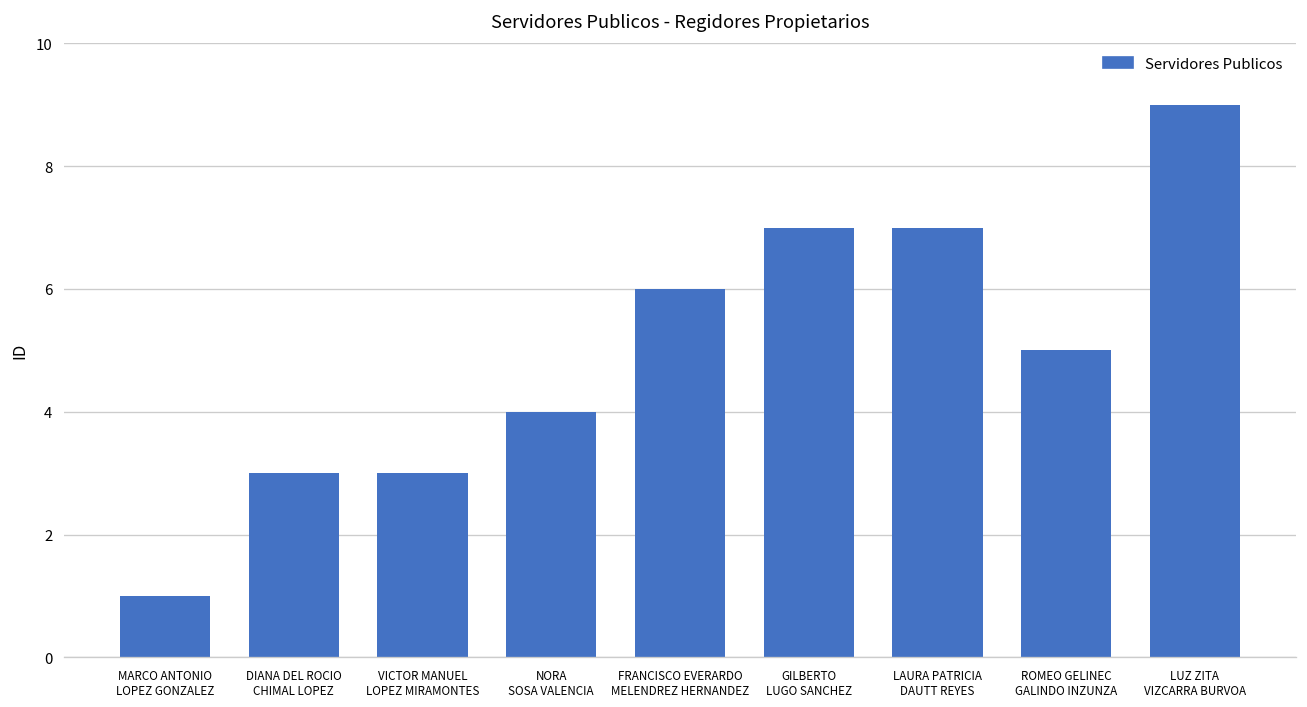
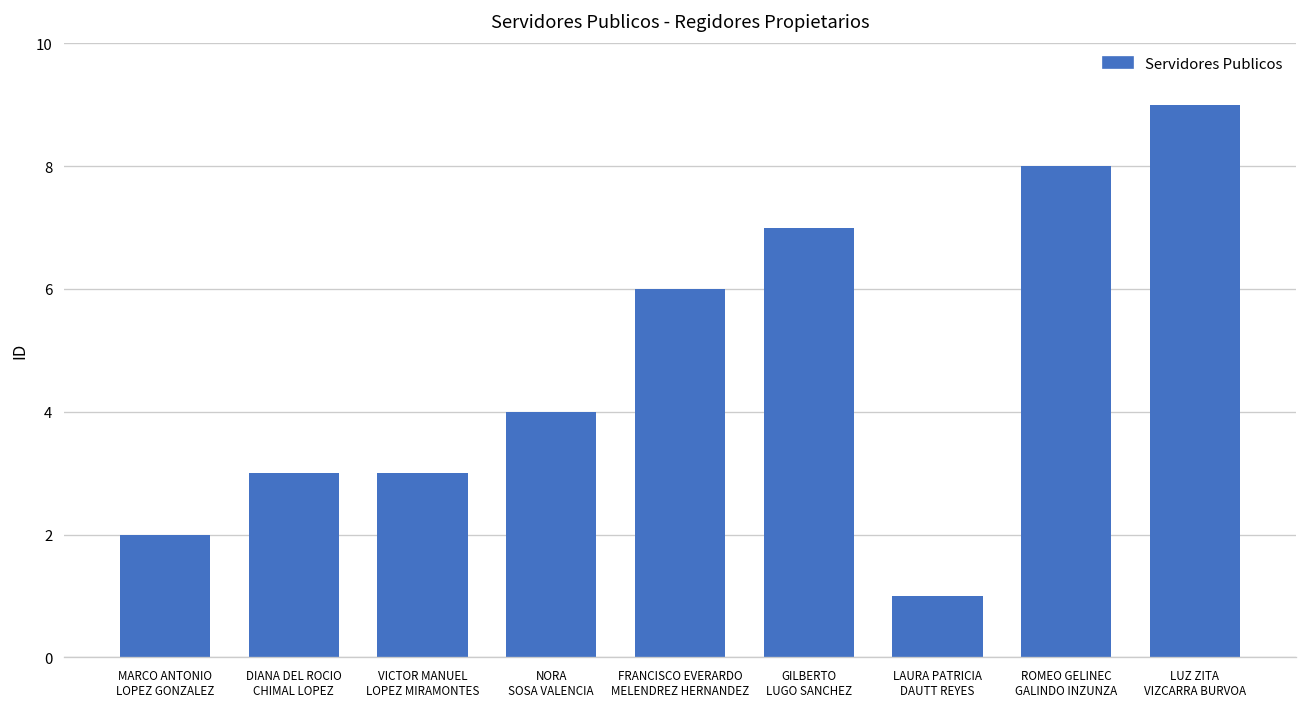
MARCO ANTONIO LOPEZ GONZALEZ: 1 -> 2
LAURA PATRICIA DAUTT REYES: 7 -> 1
ROMEO GELINEC GALINDO INZUNZA: 5 -> 8
